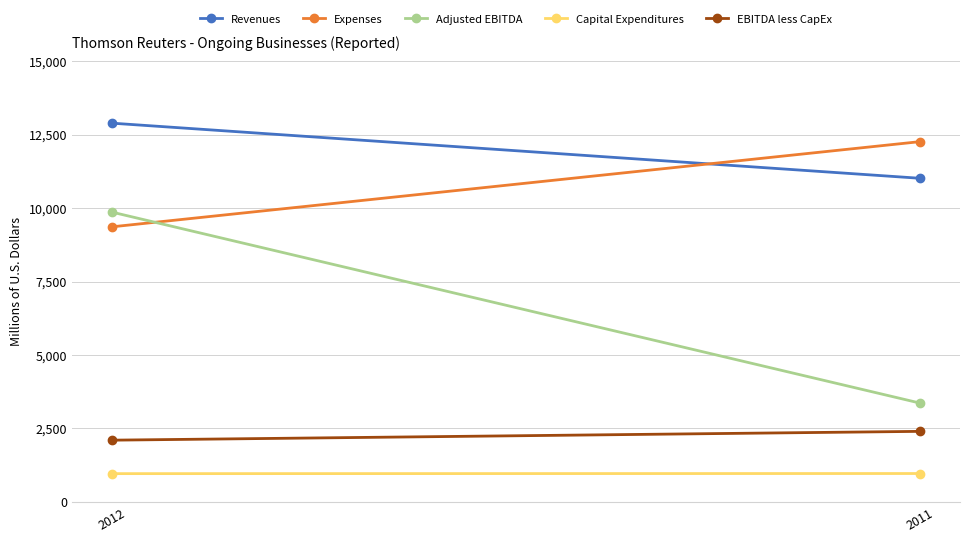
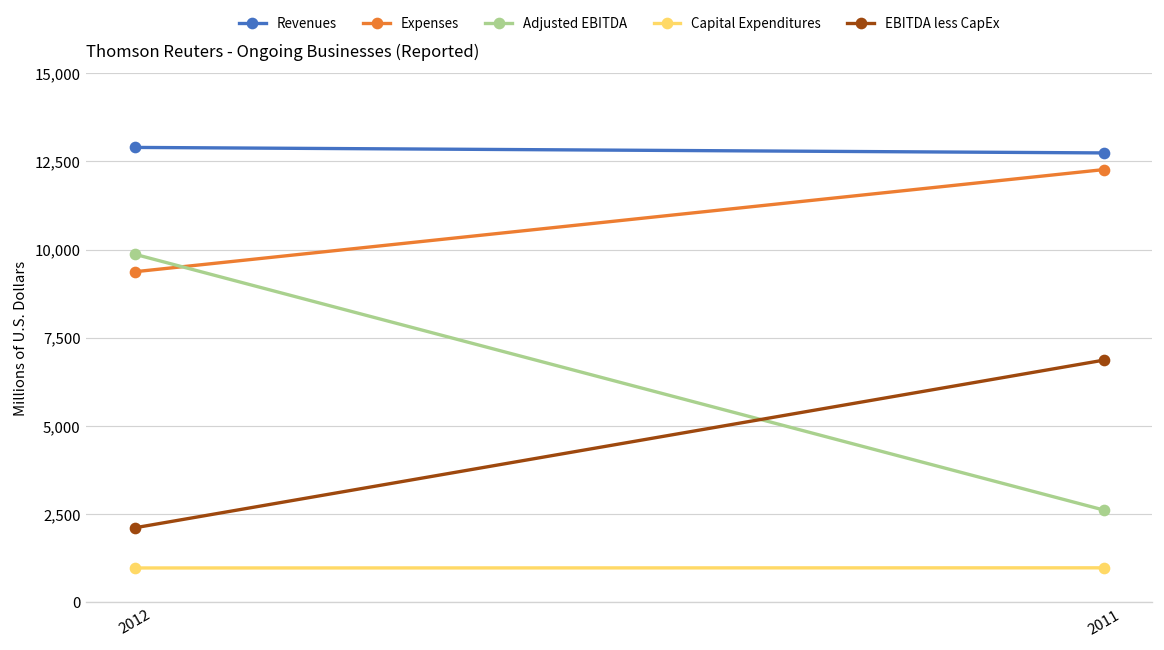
Revenues, 2011: 11,000 -> 12,700
Adjusted EBITDA, 2011: 3,400 -> 2,600
EBITDA less CapEx, 2011: 2,400 -> 6,900
